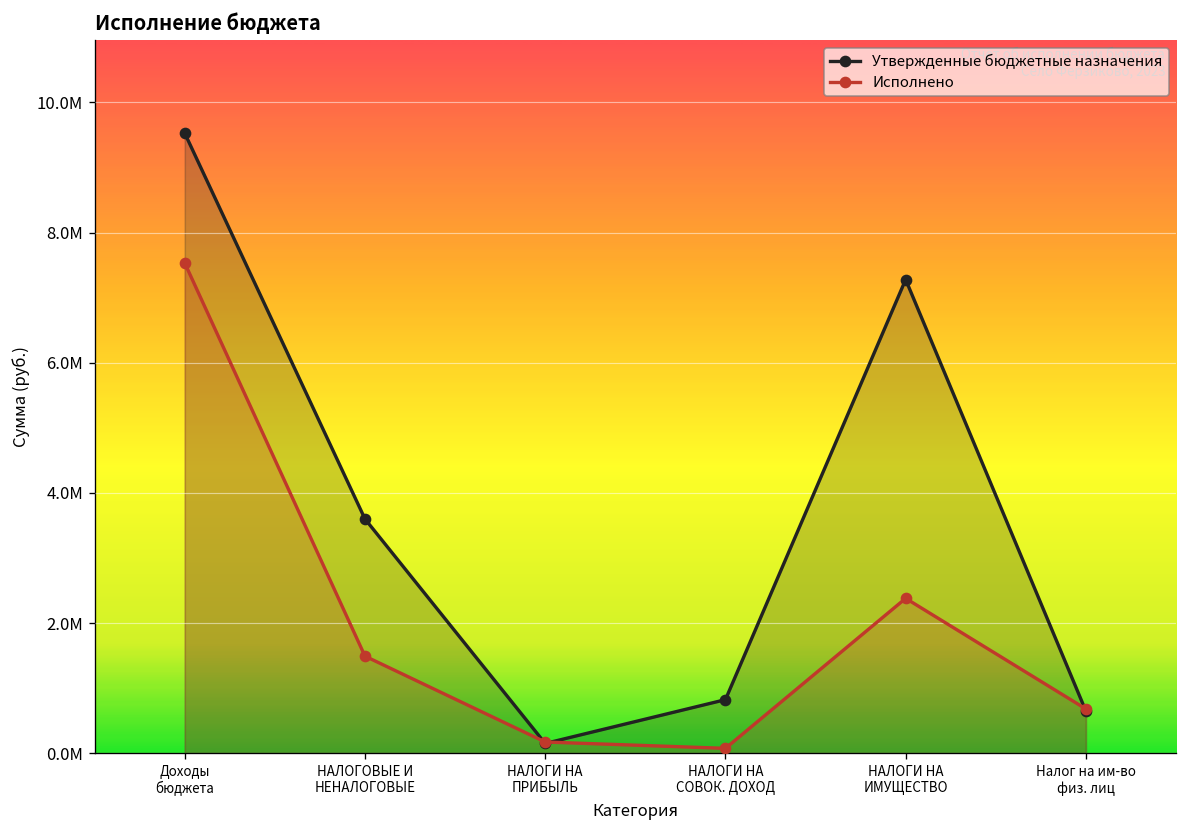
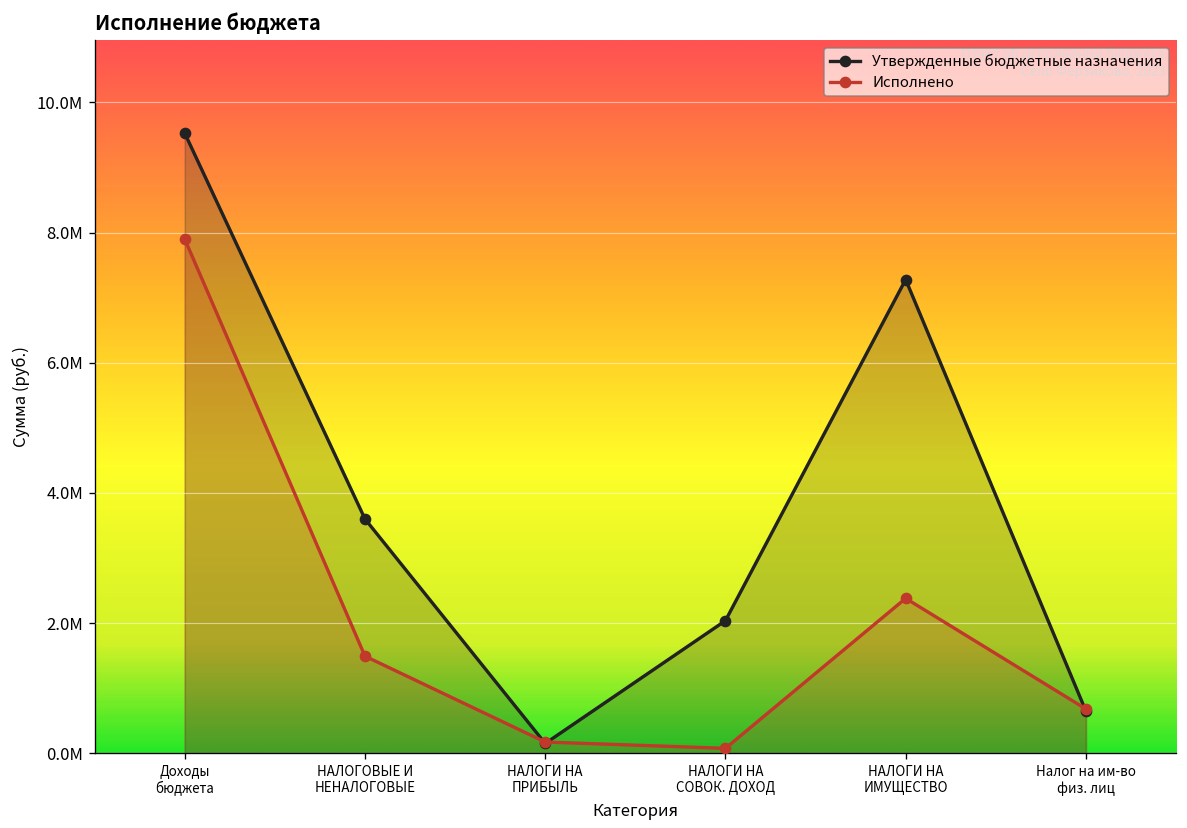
Исполнено, Доходы бюджета: 7500000 -> 7900000
Утвержденные бюджетные назначения, НАЛОГИ НА СОВОК. ДОХОД: 800000 -> 2000000
